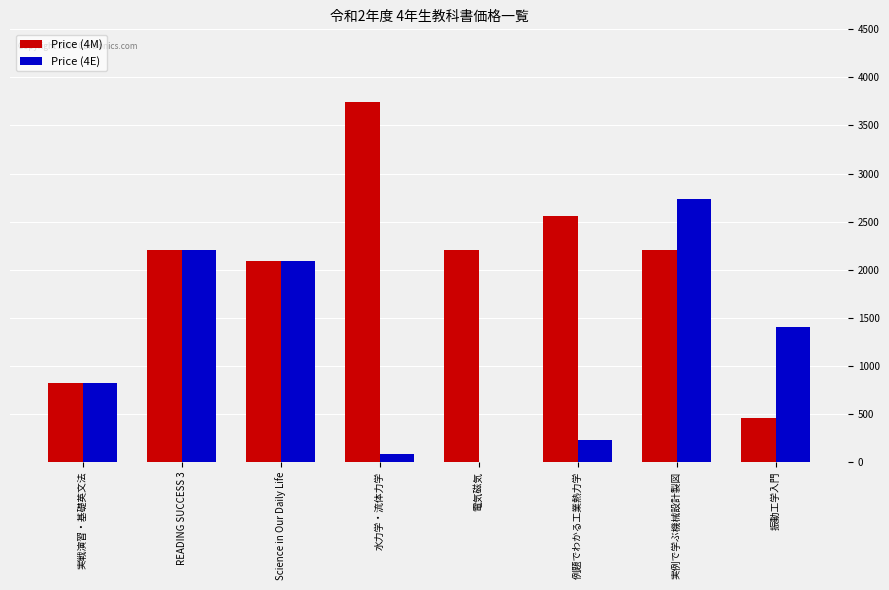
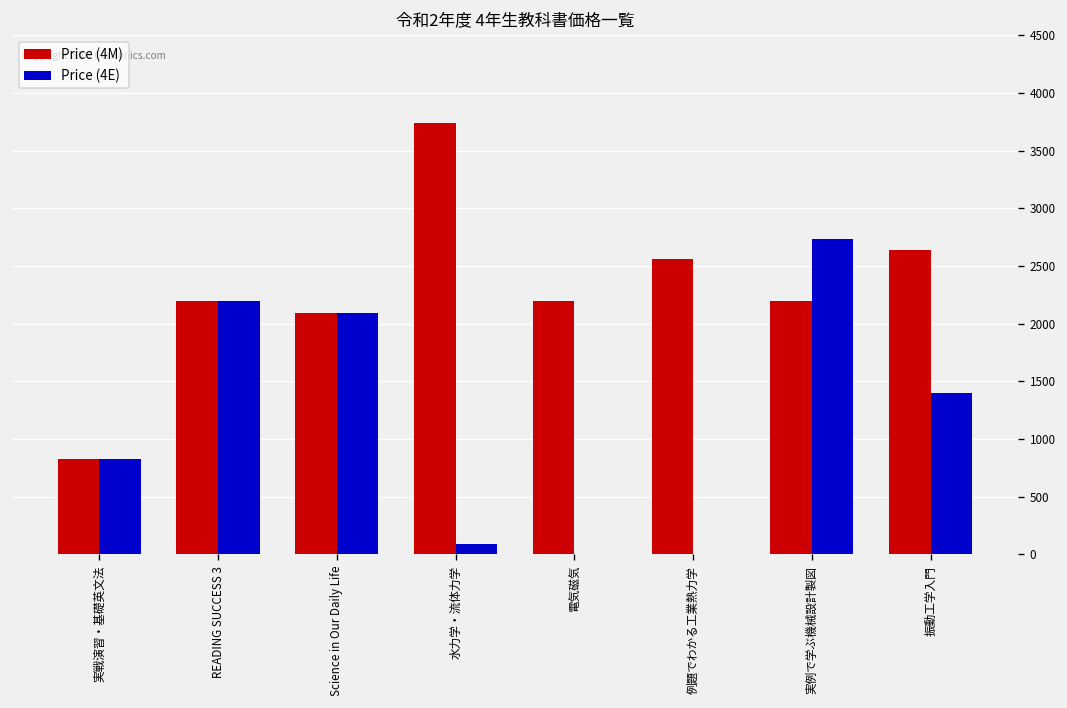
Price (4E), 例題でわかる工業熱力学: 200 -> 0
Price (4M), 振動工学入門: 500 -> 2600
